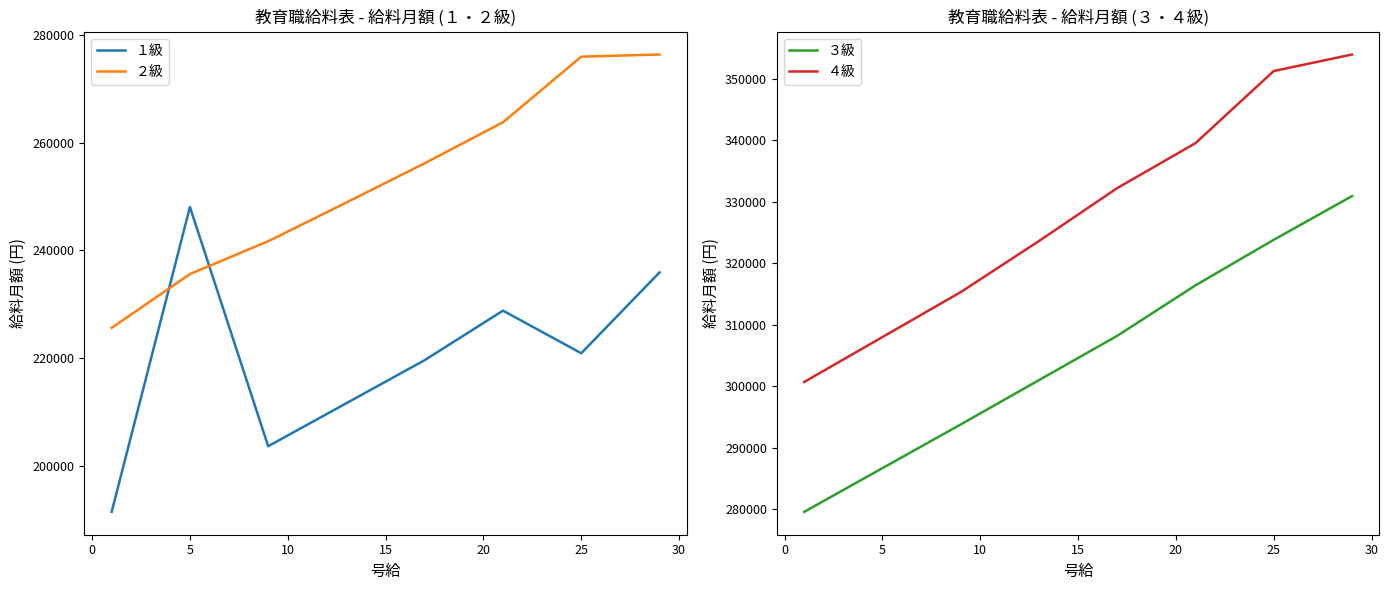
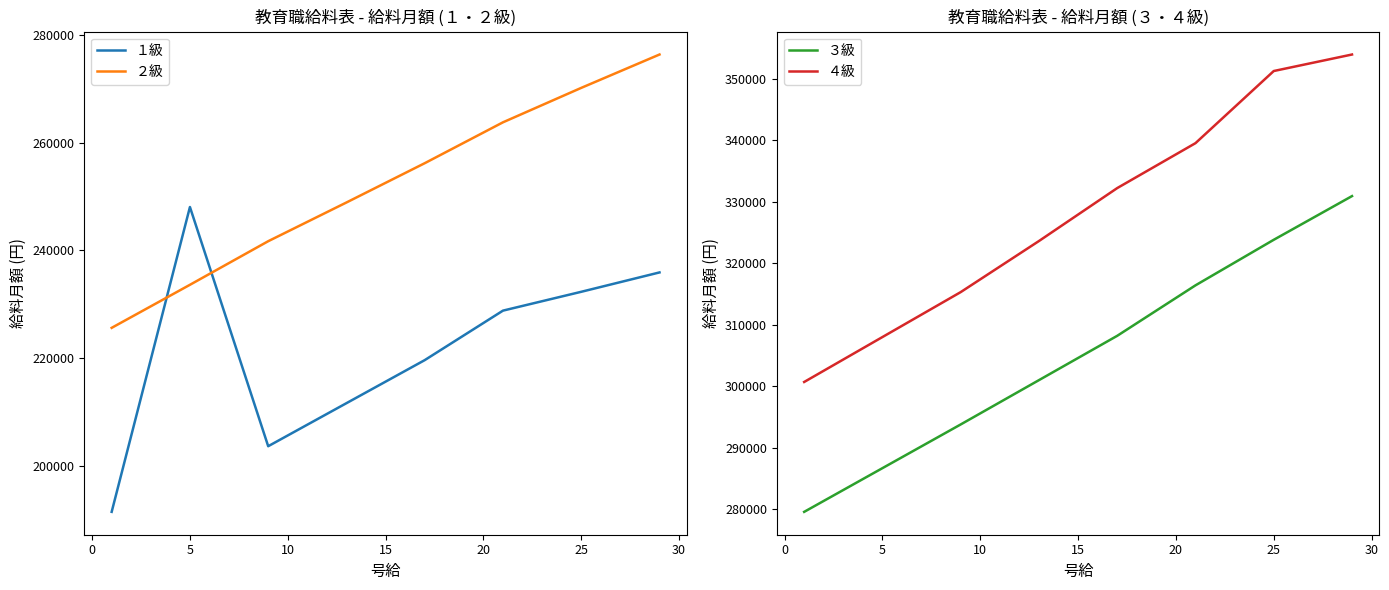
教育職給料表 - 給料月額 (１・２級), ２級, 5: 236000 -> 234000
教育職給料表 - 給料月額 (１・２級), １級, 25: 221000 -> 232000
教育職給料表 - 給料月額 (１・２級), ２級, 25: 276000 -> 270000
